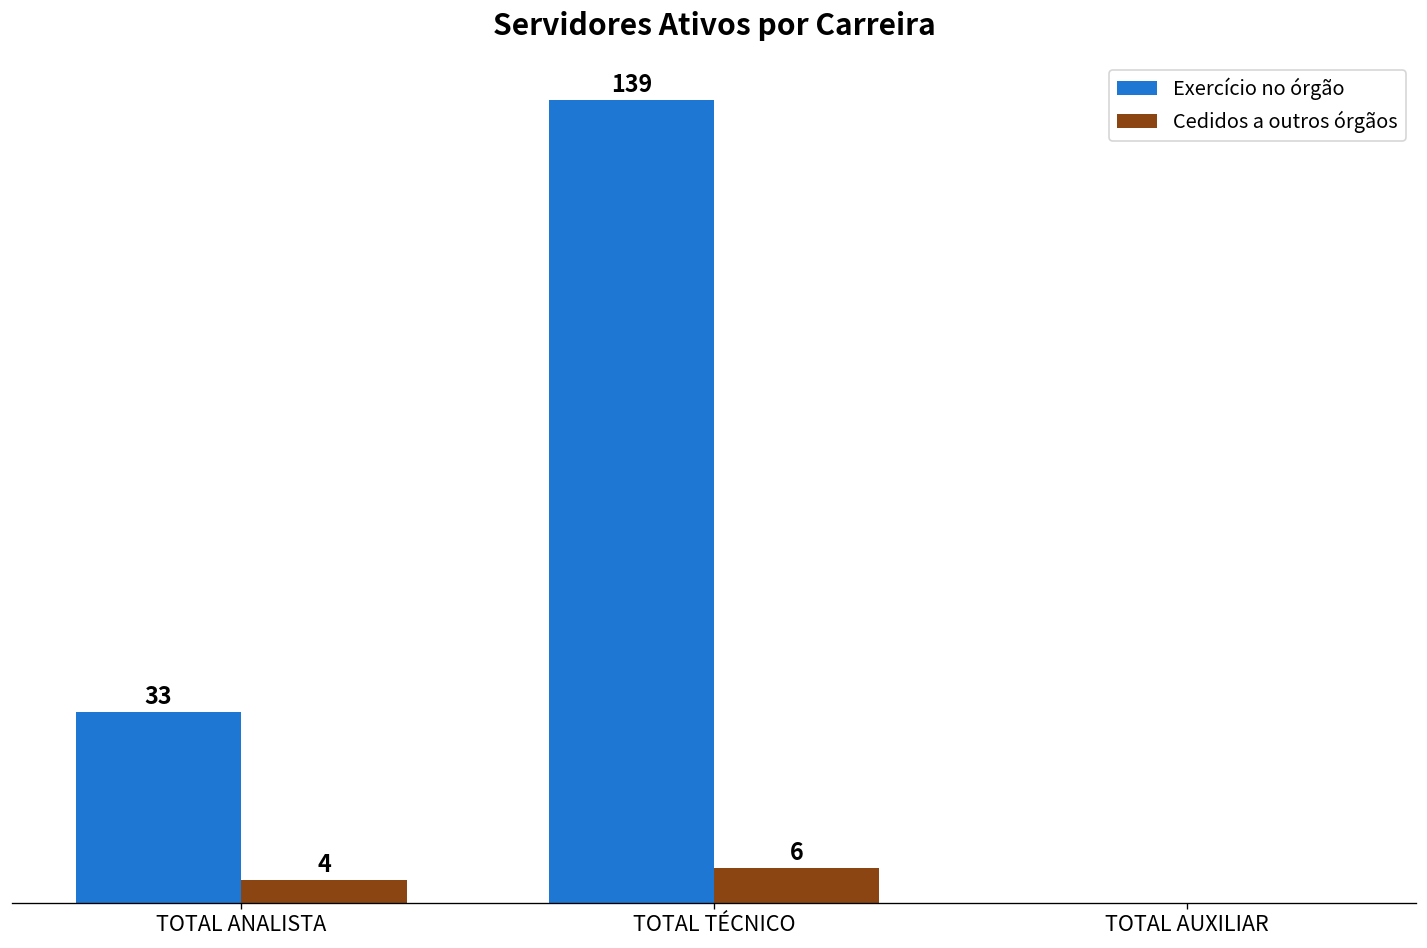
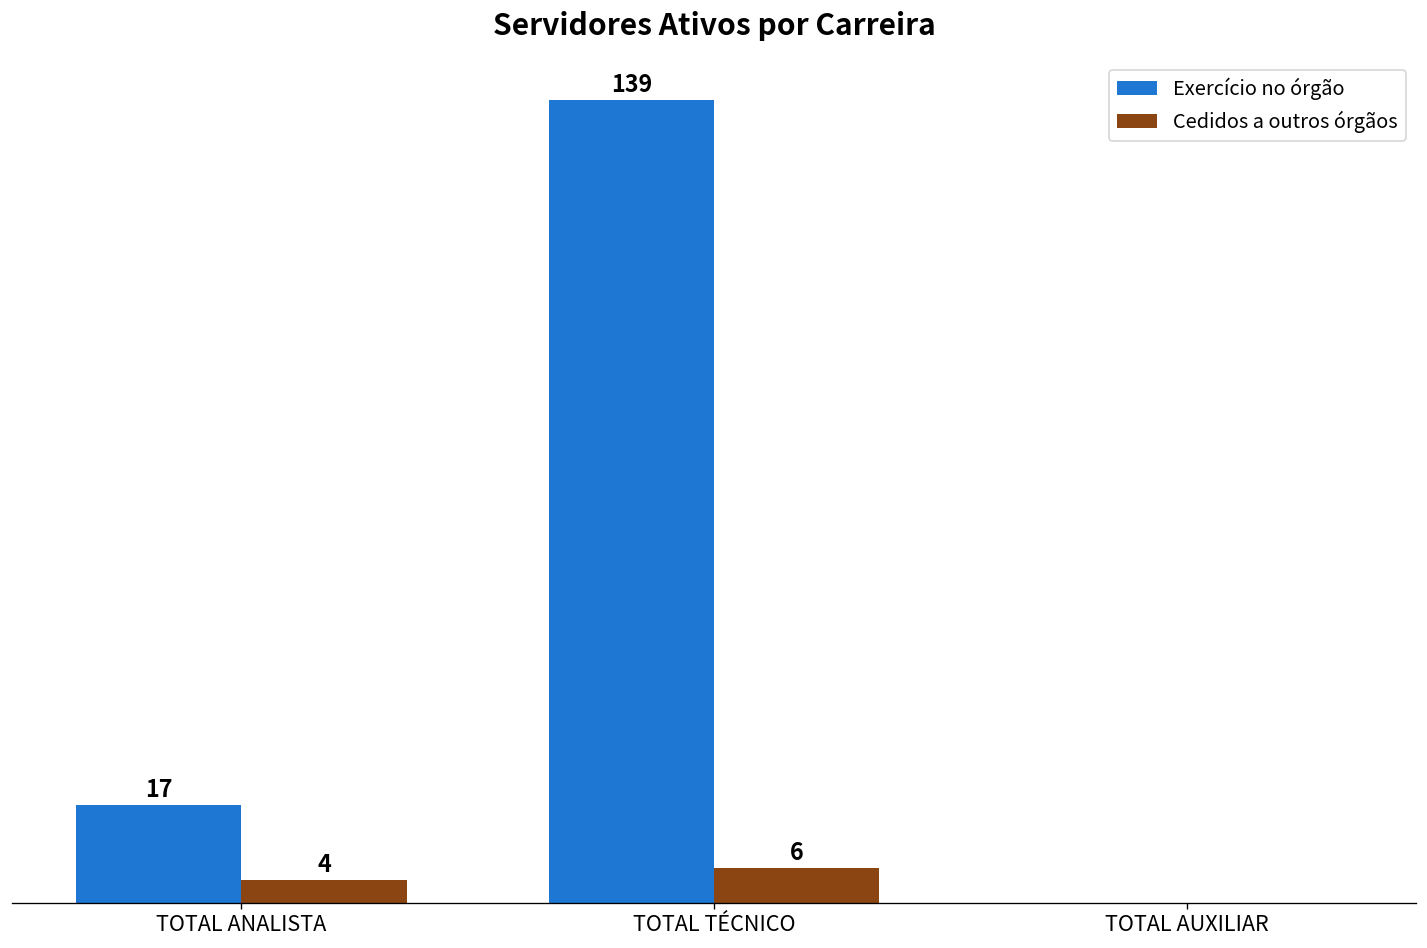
Exercício no órgão, TOTAL ANALISTA: 33 -> 17
